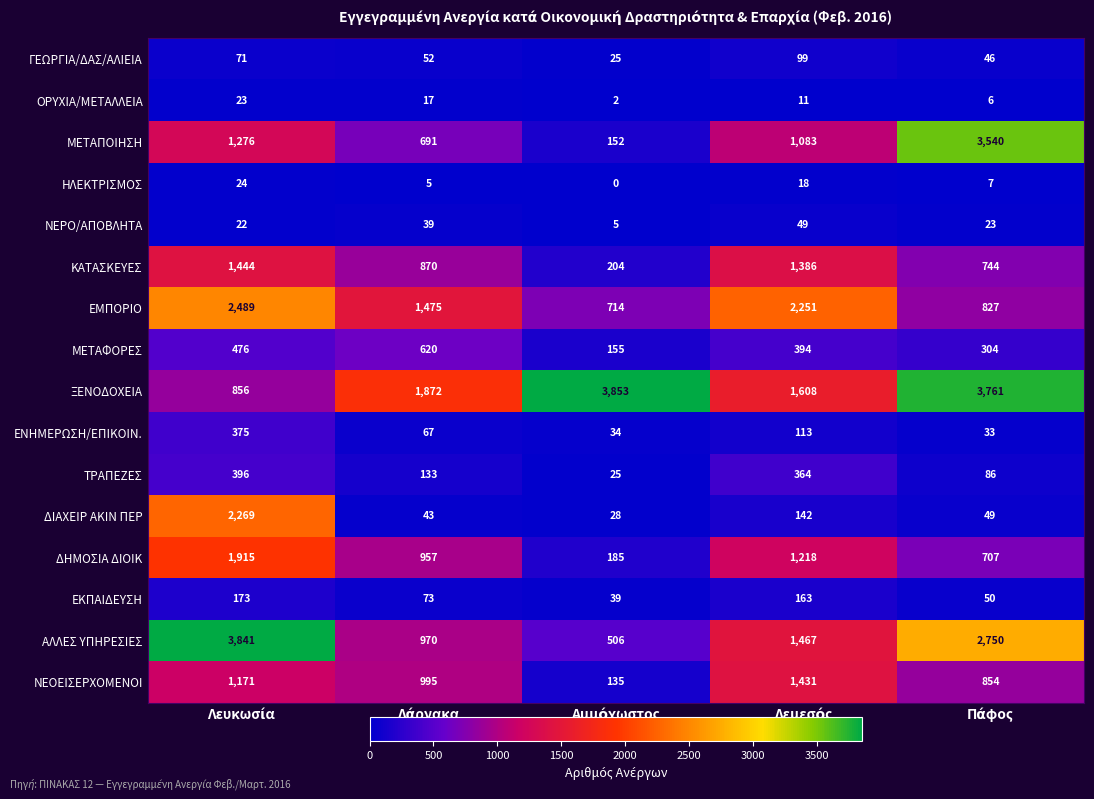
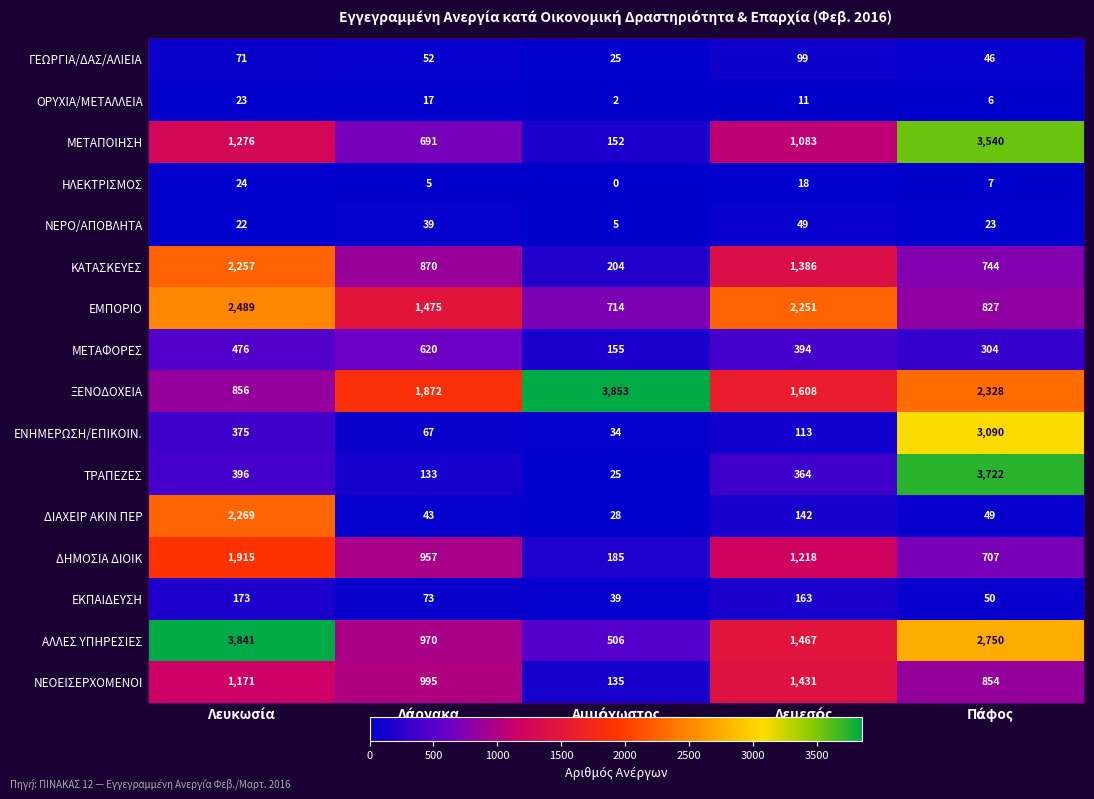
ΚΑΤΑΣΚΕΥΕΣ, Λευκωσία: 1,444 -> 2,257
ΞΕΝΟΔΟΧΕΙΑ, Πάφος: 3,761 -> 2,328
ΕΝΗΜΕΡΩΣΗ/ΕΠΙΚΟΙΝ., Πάφος: 33 -> 3,090
ΤΡΑΠΕΖΕΣ, Πάφος: 86 -> 3,722
